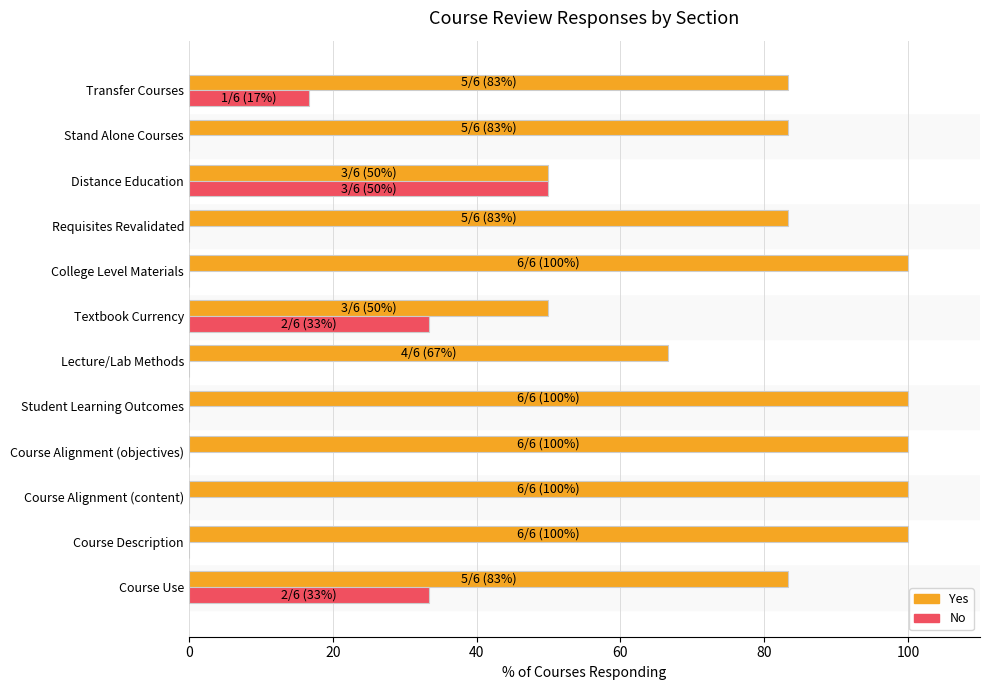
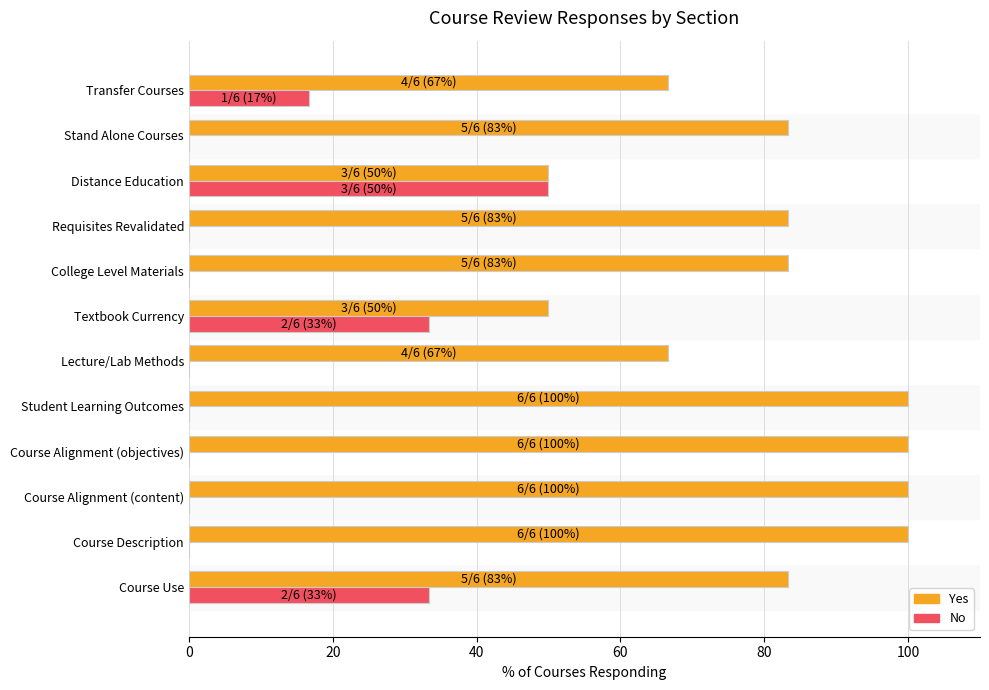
Yes, Transfer Courses: 5/6 (83%) -> 4/6 (67%)
Yes, College Level Materials: 6/6 (100%) -> 5/6 (83%)
